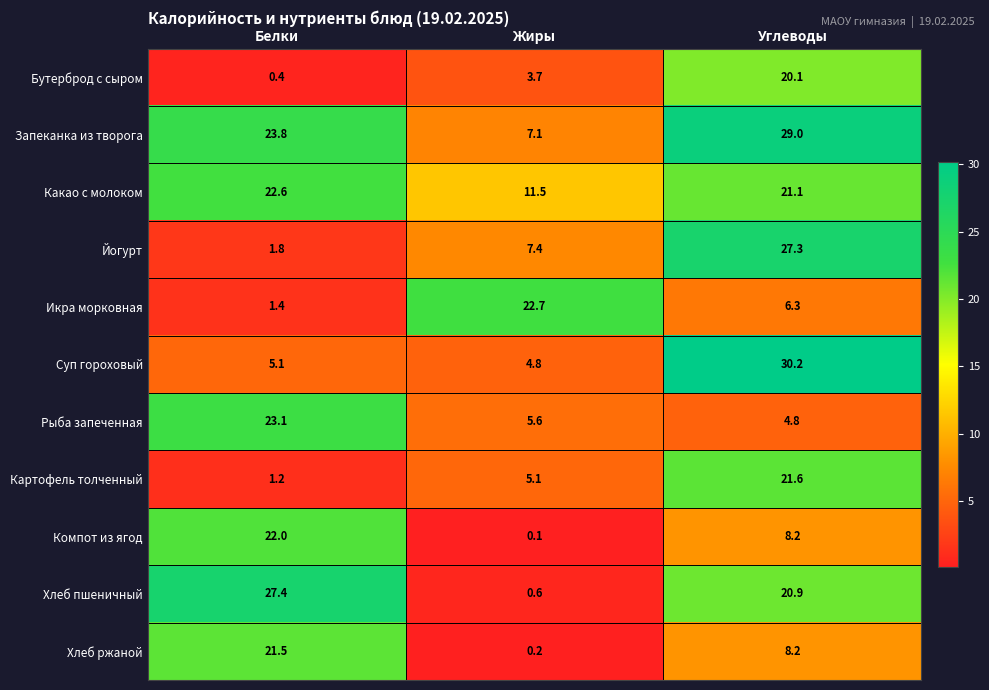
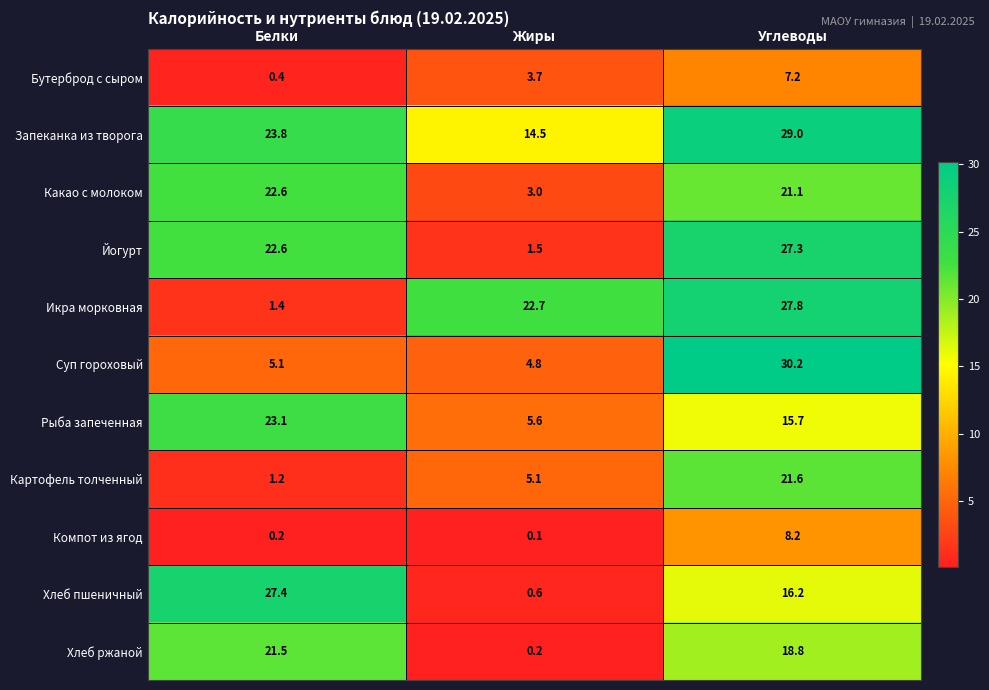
Бутерброд с сыром, Углеводы: 20.1 -> 7.2
Запеканка из творога, Жиры: 7.1 -> 14.5
Какао с молоком, Жиры: 11.5 -> 3.0
Йогурт, Белки: 1.8 -> 22.6
Йогурт, Жиры: 7.4 -> 1.5
Икра морковная, Углеводы: 6.3 -> 27.8
Рыба запеченная, Углеводы: 4.8 -> 15.7
Компот из ягод, Белки: 22.0 -> 0.2
Хлеб пшеничный, Углеводы: 20.9 -> 16.2
Хлеб ржаной, Углеводы: 8.2 -> 18.8
